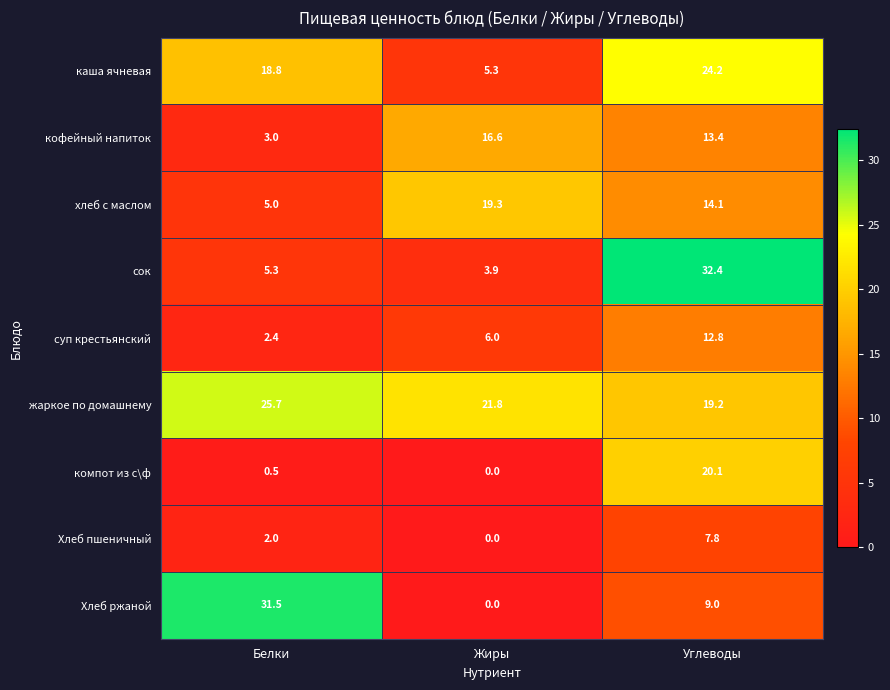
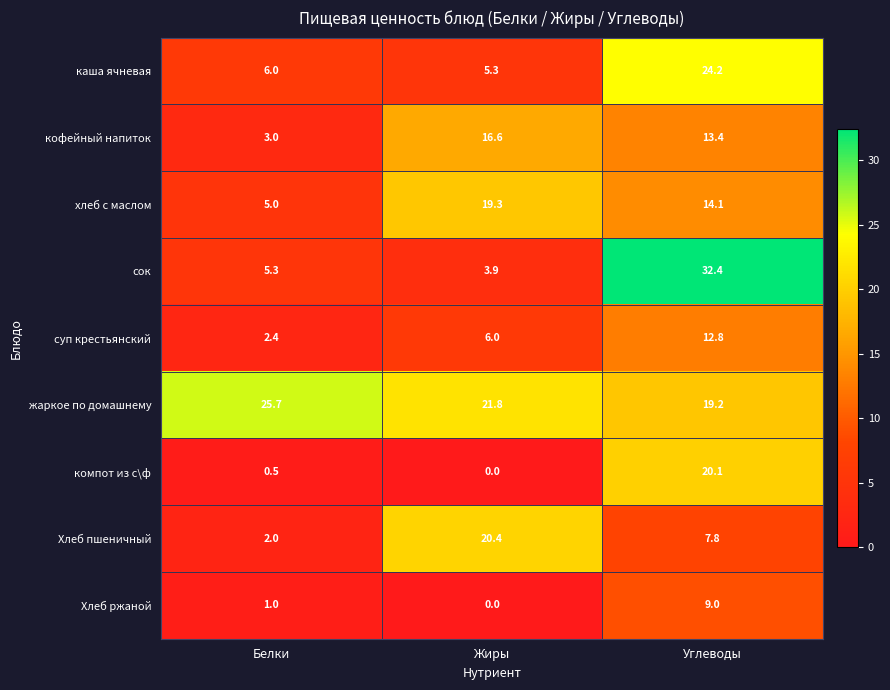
каша ячневая, Белки: 18.8 -> 6.0
Хлеб пшеничный, Жиры: 0.0 -> 20.4
Хлеб ржаной, Белки: 31.5 -> 1.0
